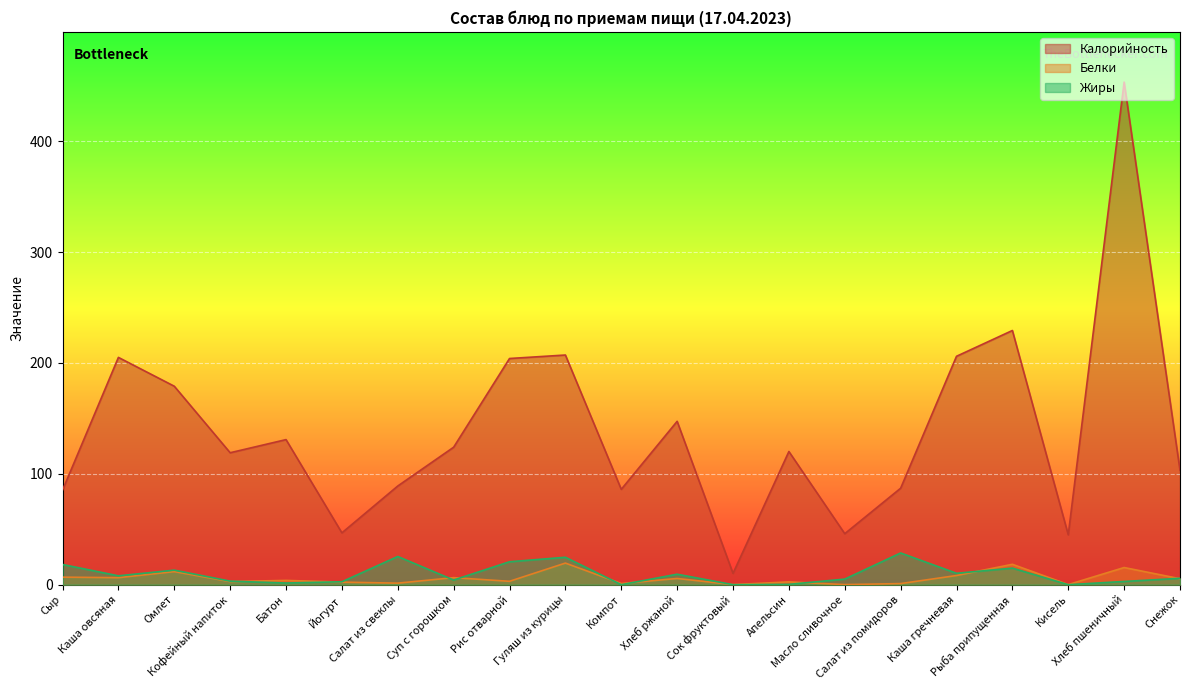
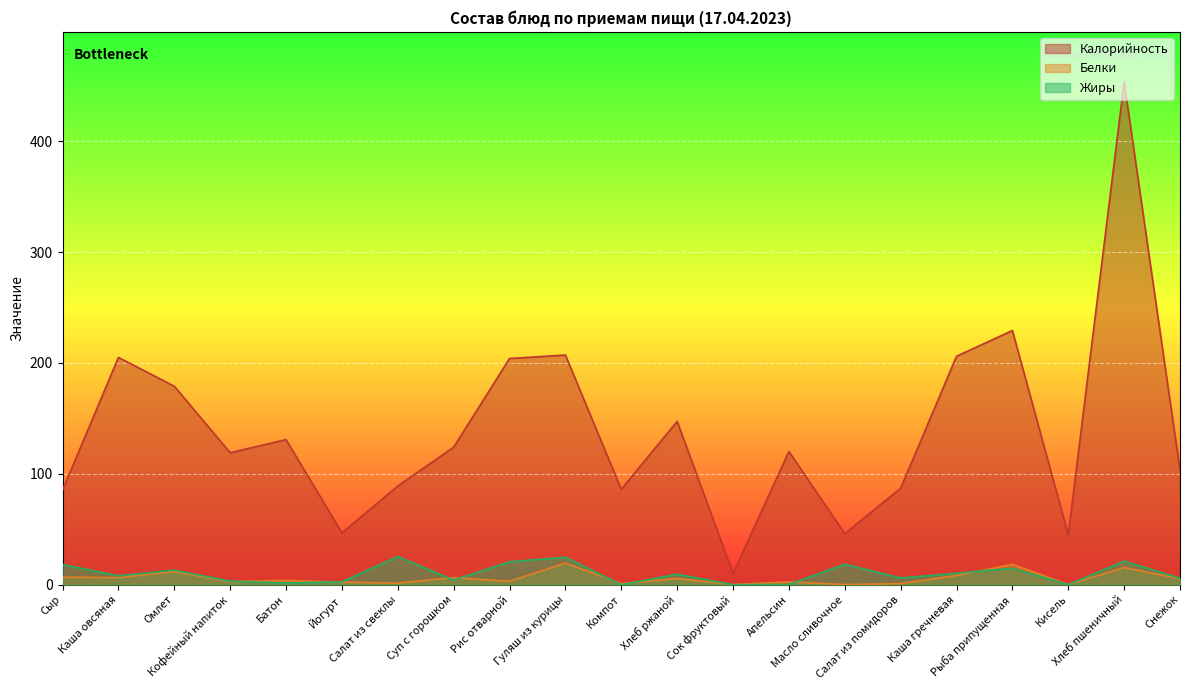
Жиры, Масло сливочное: 5 -> 18
Жиры, Салат из помидоров: 29 -> 6
Жиры, Хлеб пшеничный: 3 -> 21
